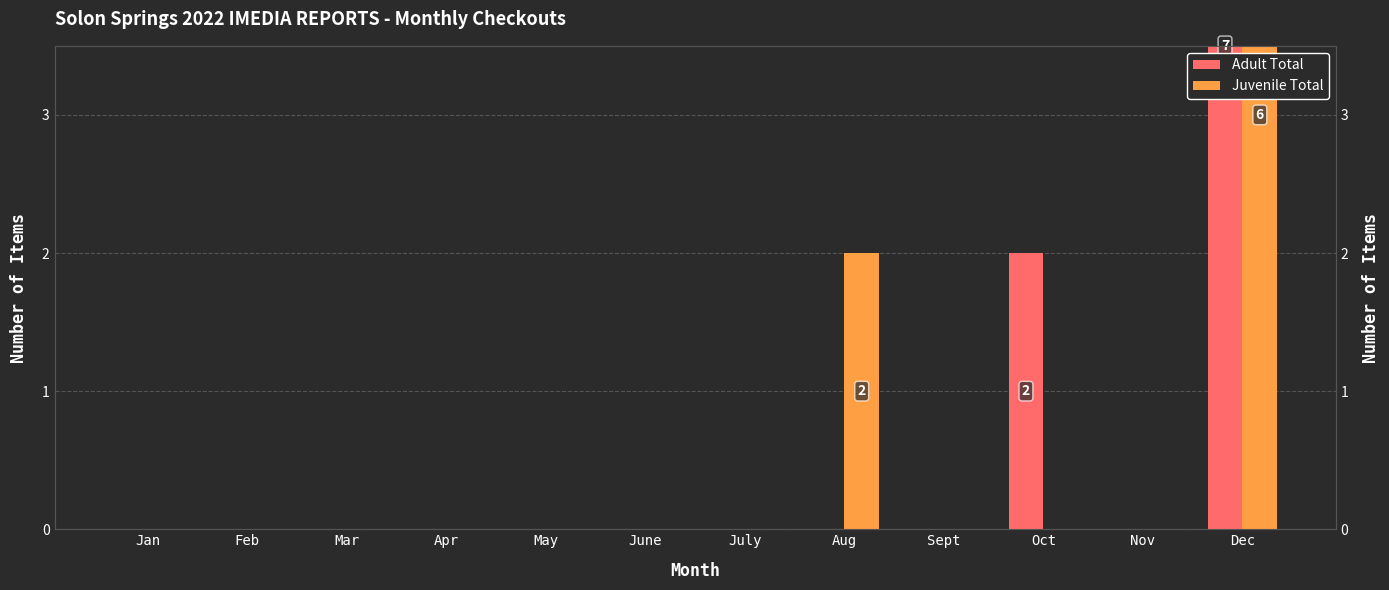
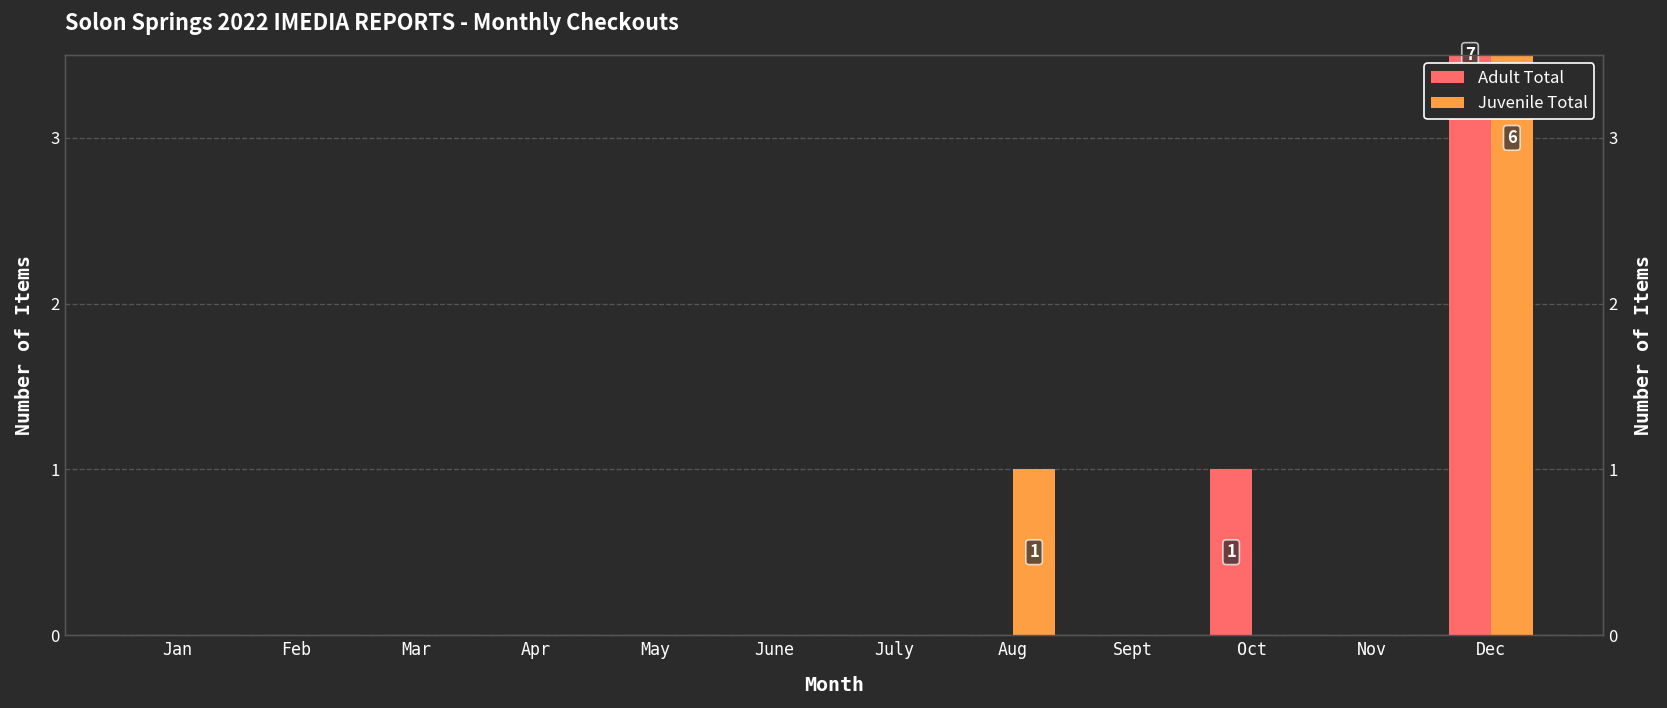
Juvenile Total, Aug: 2 -> 1
Adult Total, Oct: 2 -> 1
